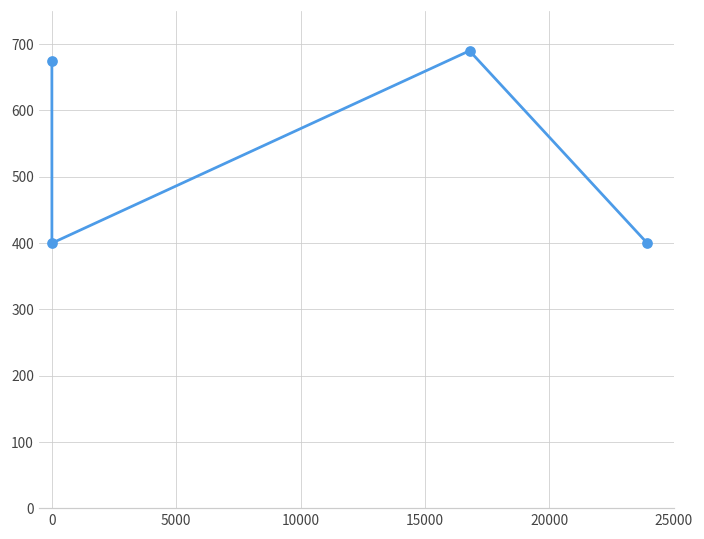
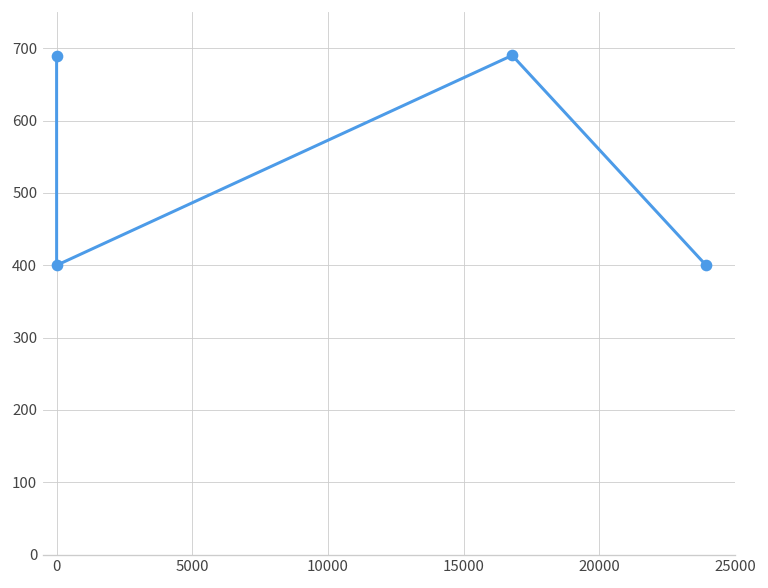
0: 670 -> 690
